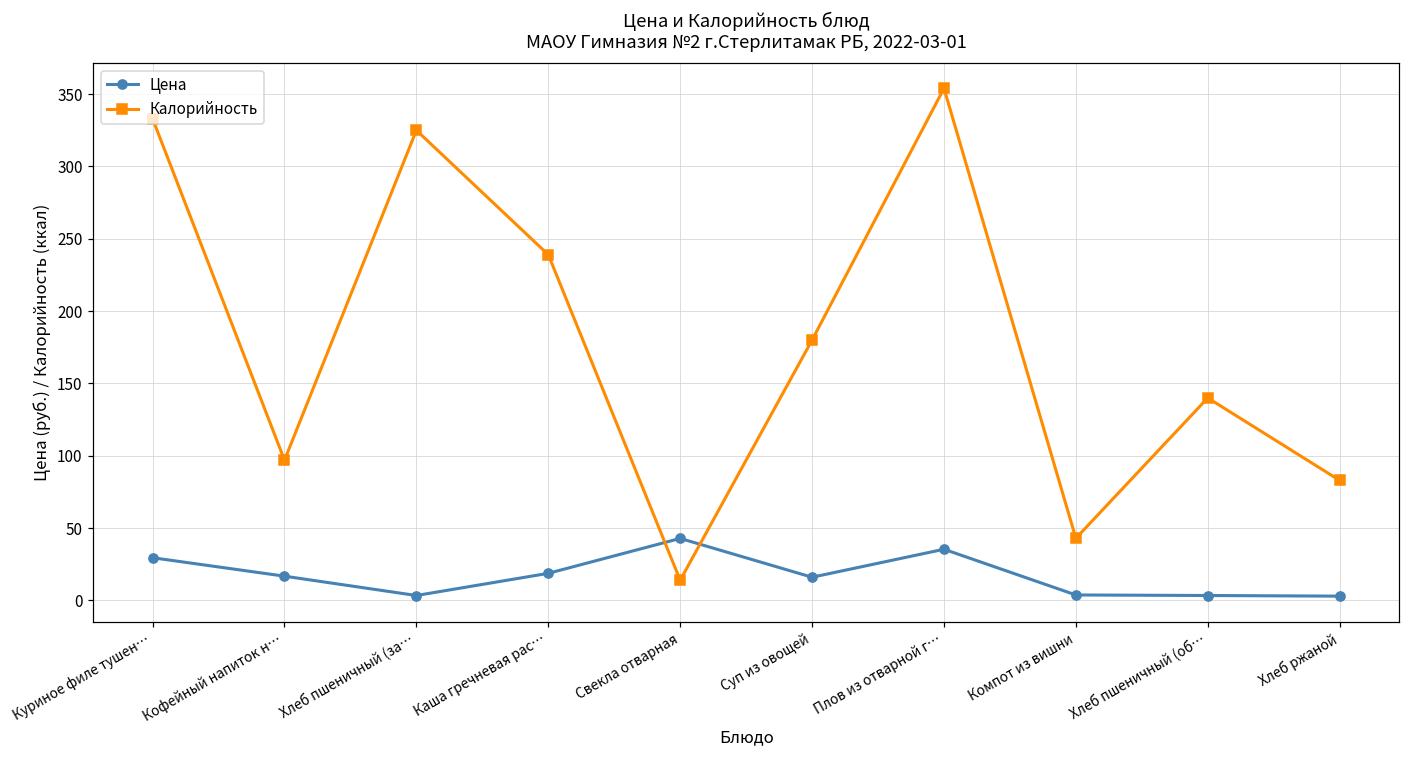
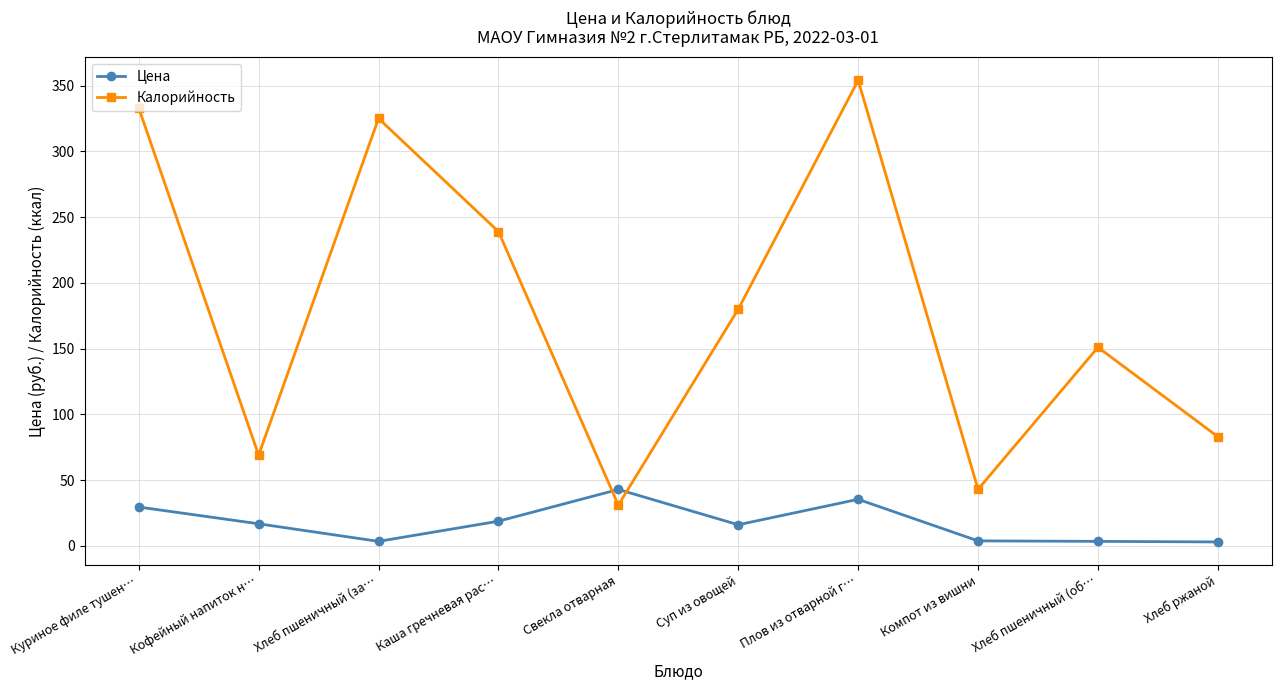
Калорийность, Кофейный напиток н…: 97 -> 69
Калорийность, Свекла отварная: 14 -> 31
Калорийность, Хлеб пшеничный (об…: 140 -> 151
